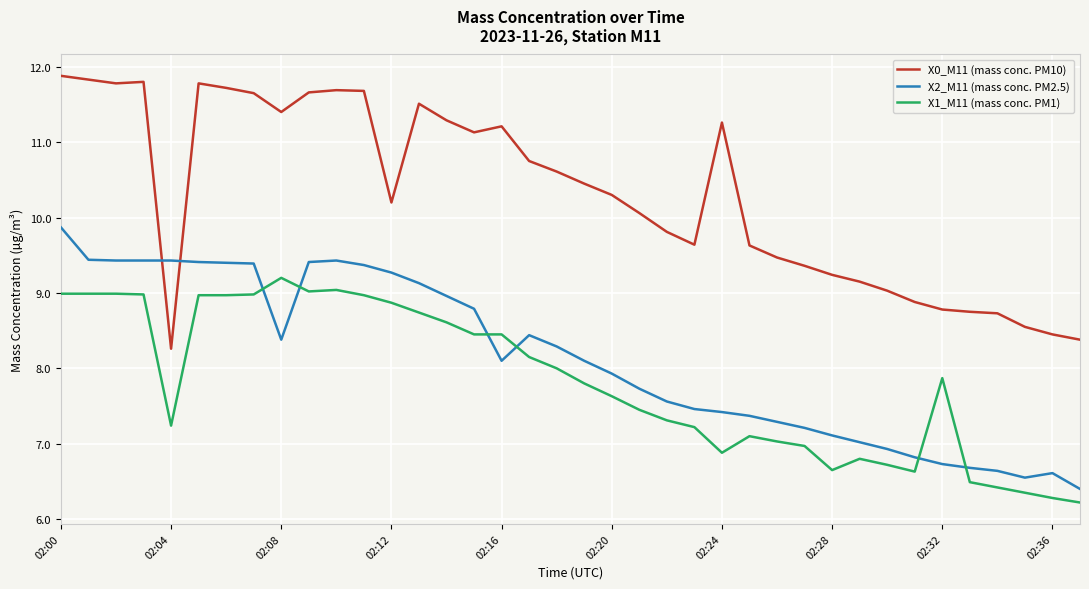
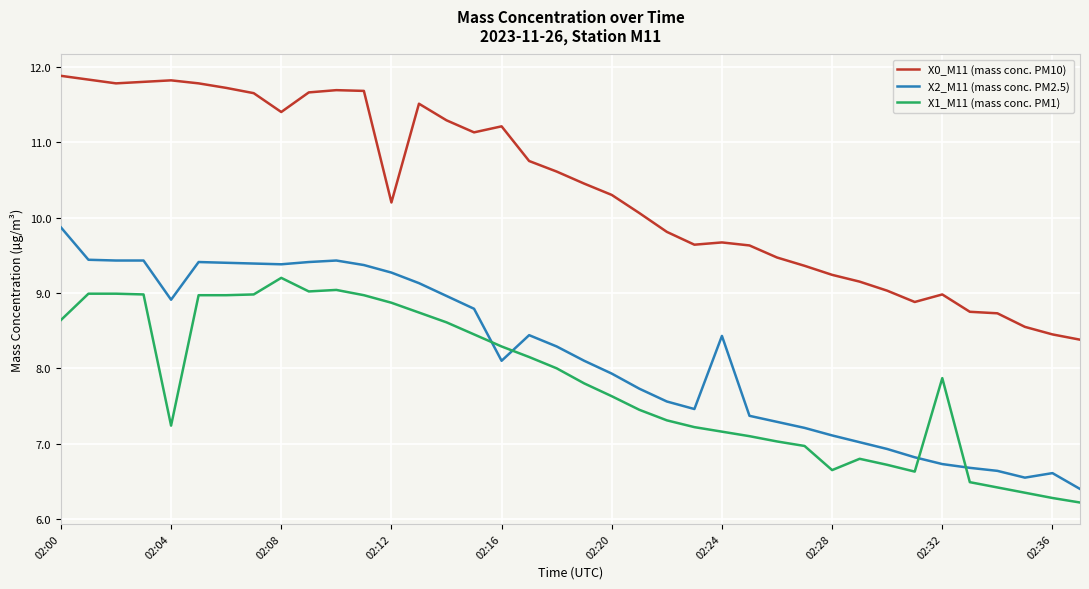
X1_M11 (mass conc. PM1), 02:00: 9.0 -> 8.6
X0_M11 (mass conc. PM10), 02:04: 8.3 -> 11.8
X2_M11 (mass conc. PM2.5), 02:04: 9.4 -> 8.9
X2_M11 (mass conc. PM2.5), 02:08: 8.4 -> 9.4
X1_M11 (mass conc. PM1), 02:16: 8.5 -> 8.3
X0_M11 (mass conc. PM10), 02:24: 11.3 -> 9.7
X2_M11 (mass conc. PM2.5), 02:24: 7.4 -> 8.4
X1_M11 (mass conc. PM1), 02:24: 6.9 -> 7.2
X0_M11 (mass conc. PM10), 02:32: 8.8 -> 9.0
